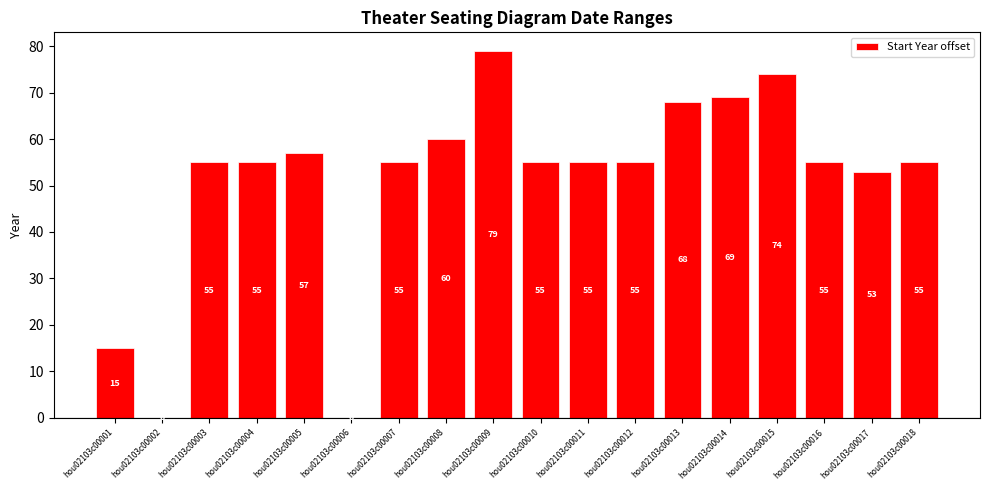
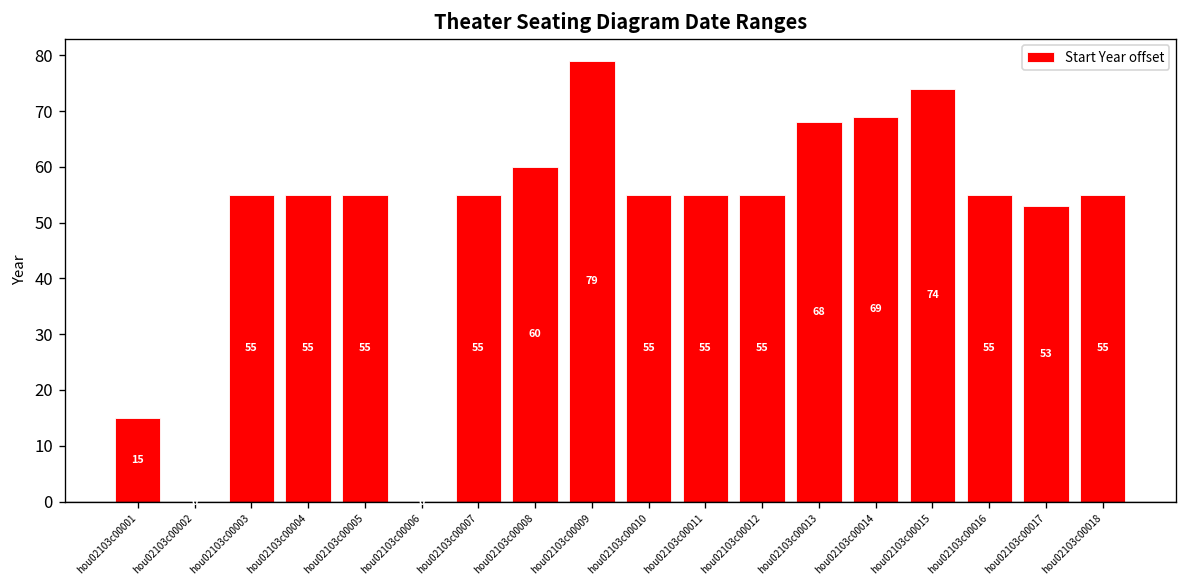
hou02103c00005: 57 -> 55
